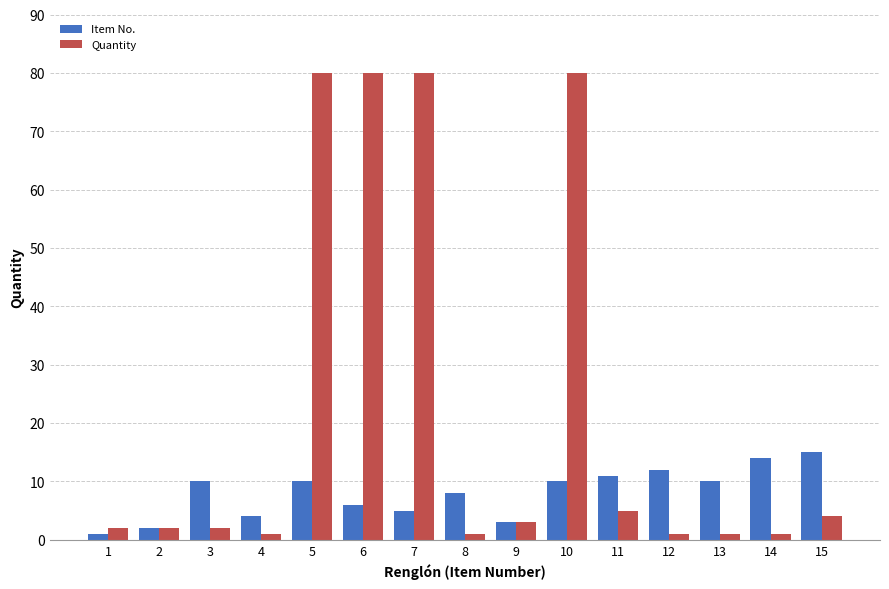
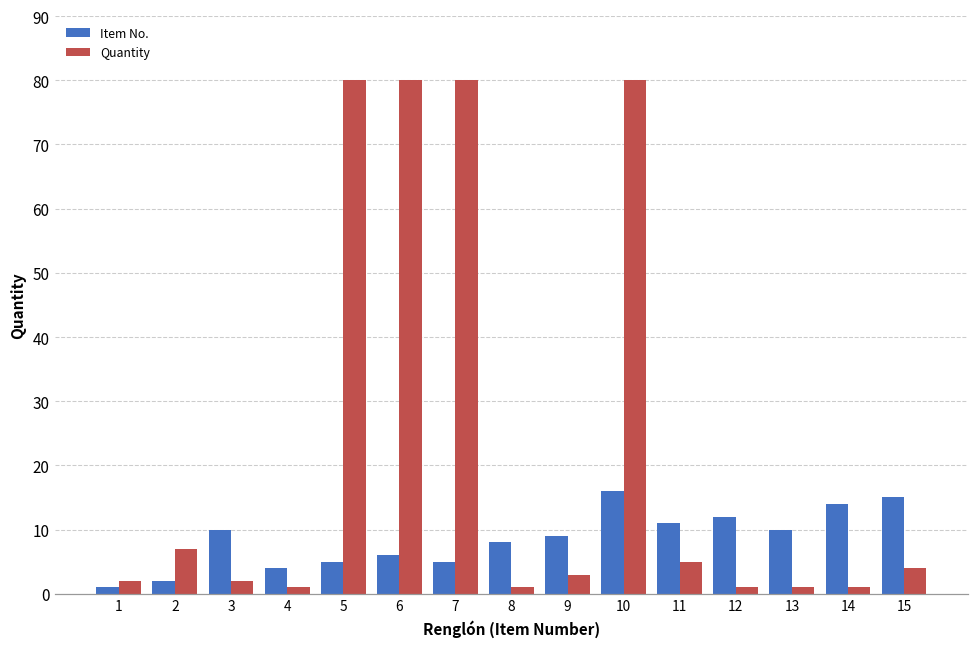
Quantity, 2: 2 -> 7
Item No., 5: 10 -> 5
Item No., 9: 3 -> 9
Item No., 10: 10 -> 16
